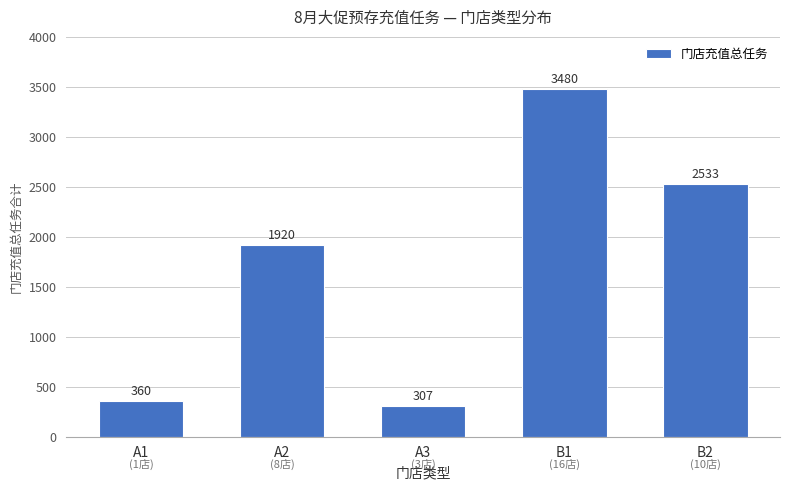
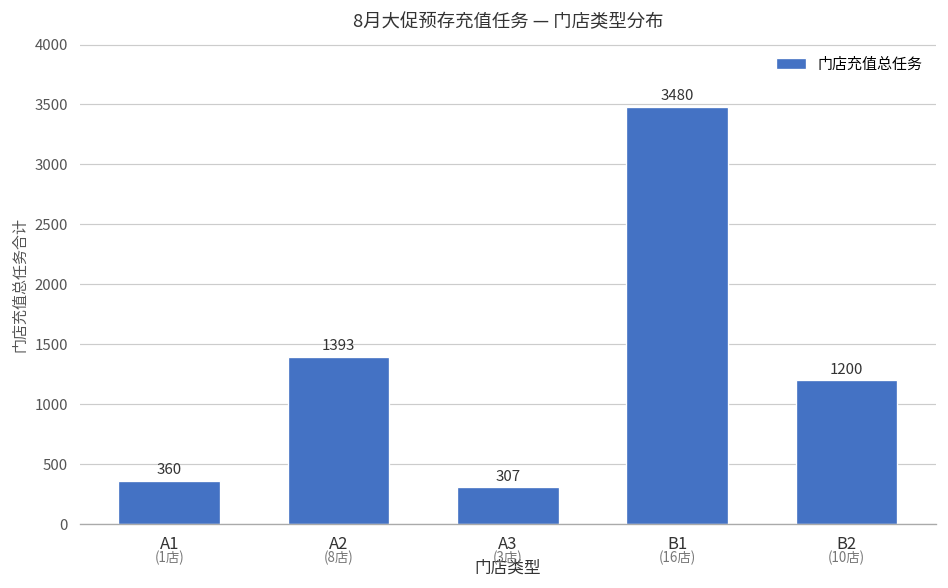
A2: 1920 -> 1393
B2: 2533 -> 1200
